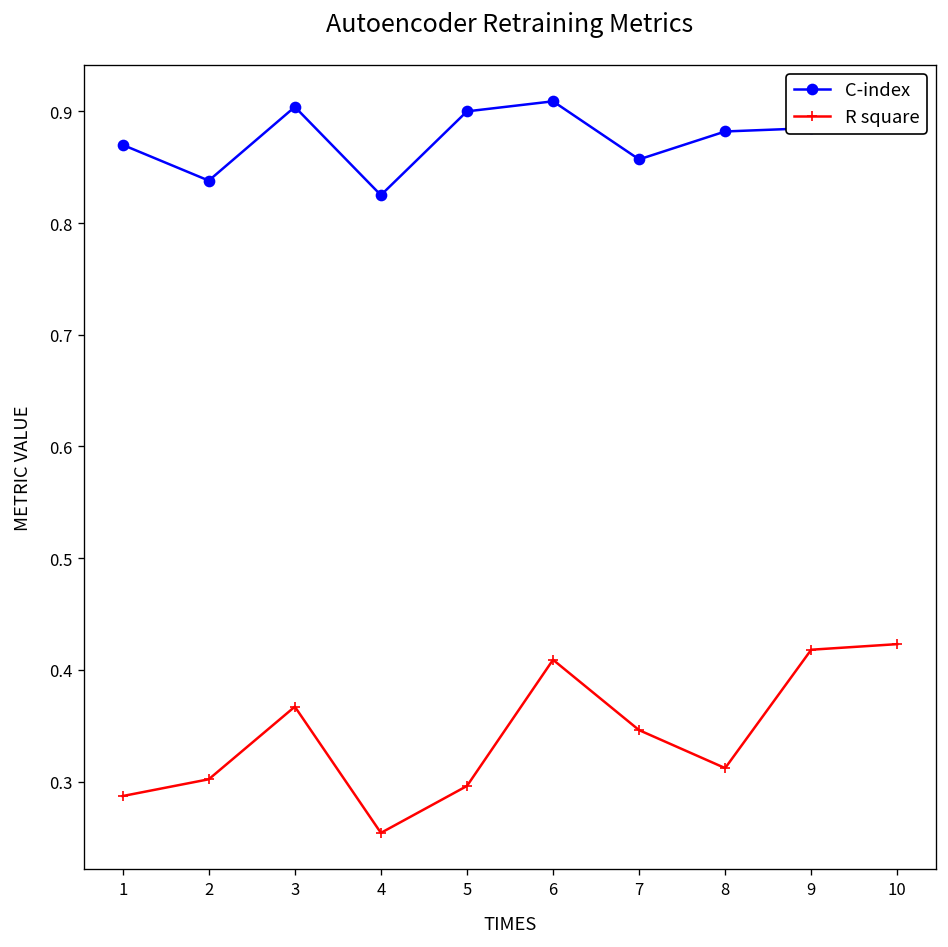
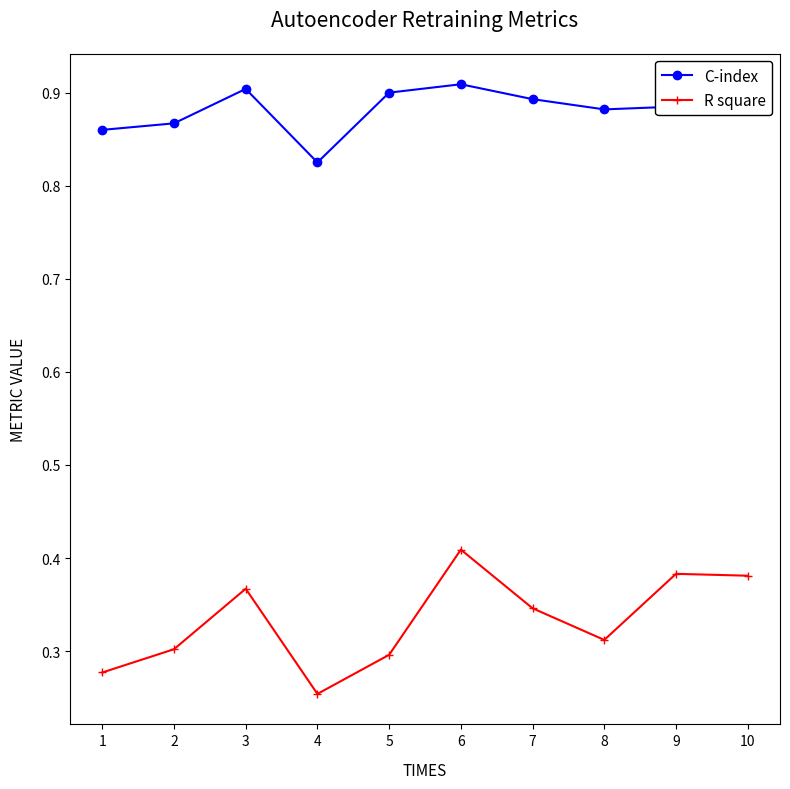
C-index, 1: 0.87 -> 0.86
R square, 1: 0.29 -> 0.28
C-index, 2: 0.84 -> 0.87
C-index, 7: 0.86 -> 0.89
R square, 9: 0.42 -> 0.38
R square, 10: 0.42 -> 0.38
